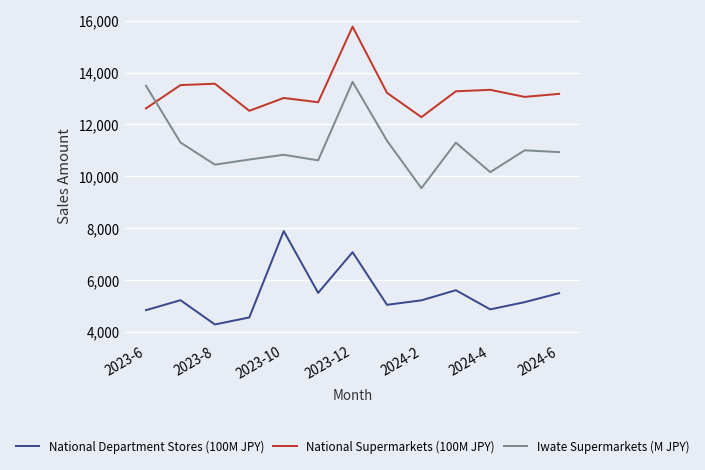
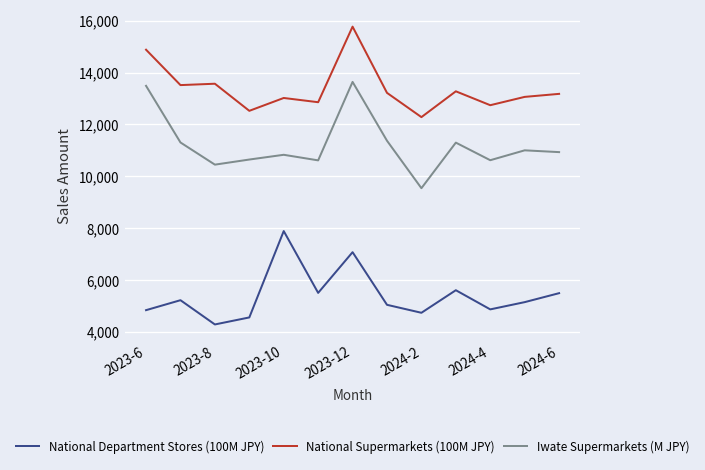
National Supermarkets (100M JPY), 2023-6: 12,600 -> 14,900
National Department Stores (100M JPY), 2024-2: 5,200 -> 4,700
National Supermarkets (100M JPY), 2024-4: 13,300 -> 12,700
Iwate Supermarkets (M JPY), 2024-4: 10,200 -> 10,600
